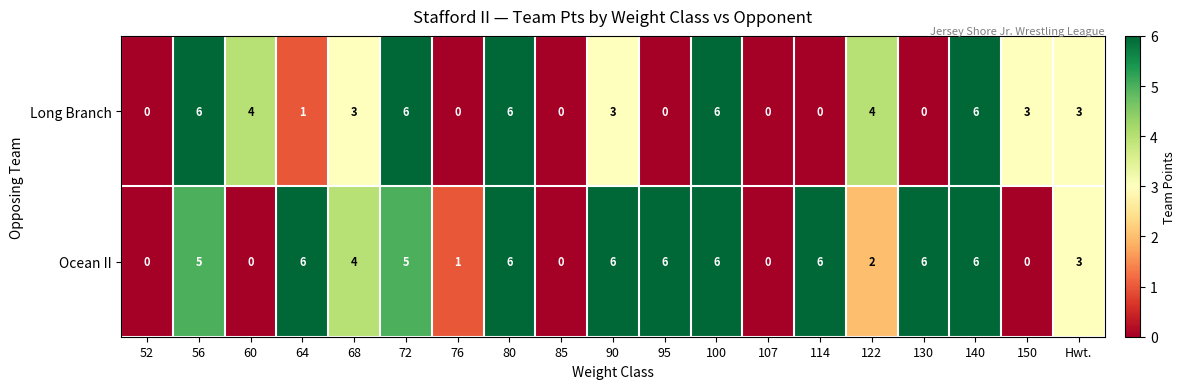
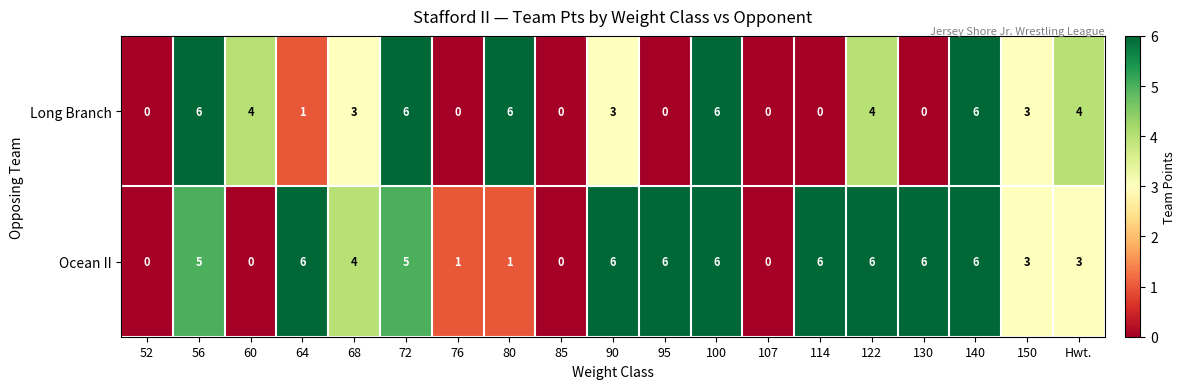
Long Branch, Hwt.: 3 -> 4
Ocean II, 80: 6 -> 1
Ocean II, 122: 2 -> 6
Ocean II, 150: 0 -> 3
